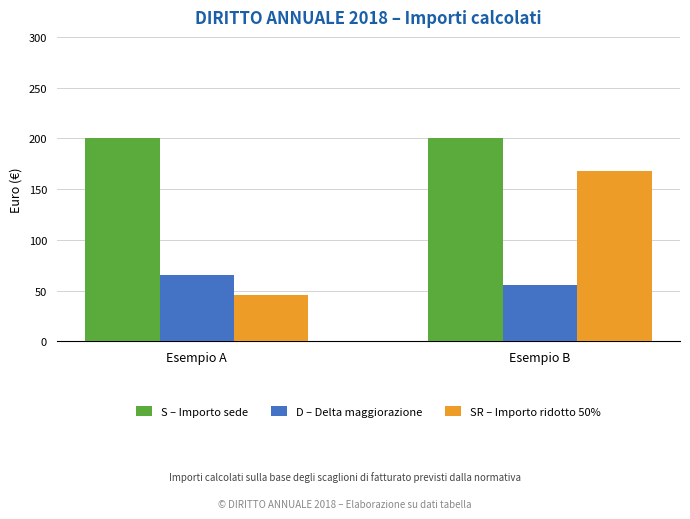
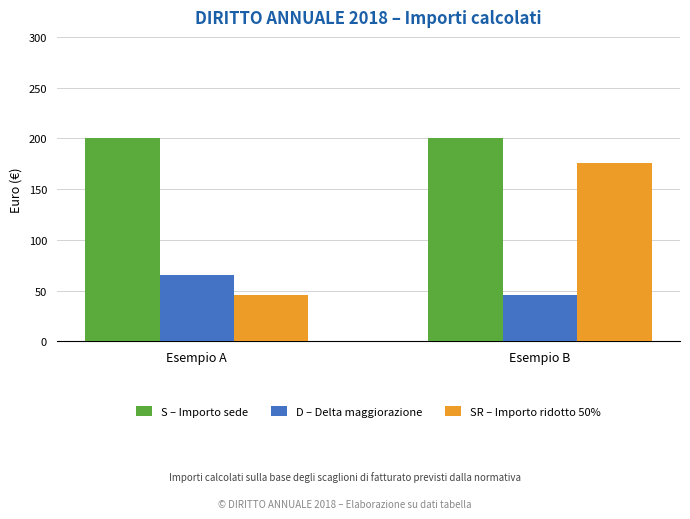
D – Delta maggiorazione, Esempio B: 56 -> 46
SR – Importo ridotto 50%, Esempio B: 168 -> 176
